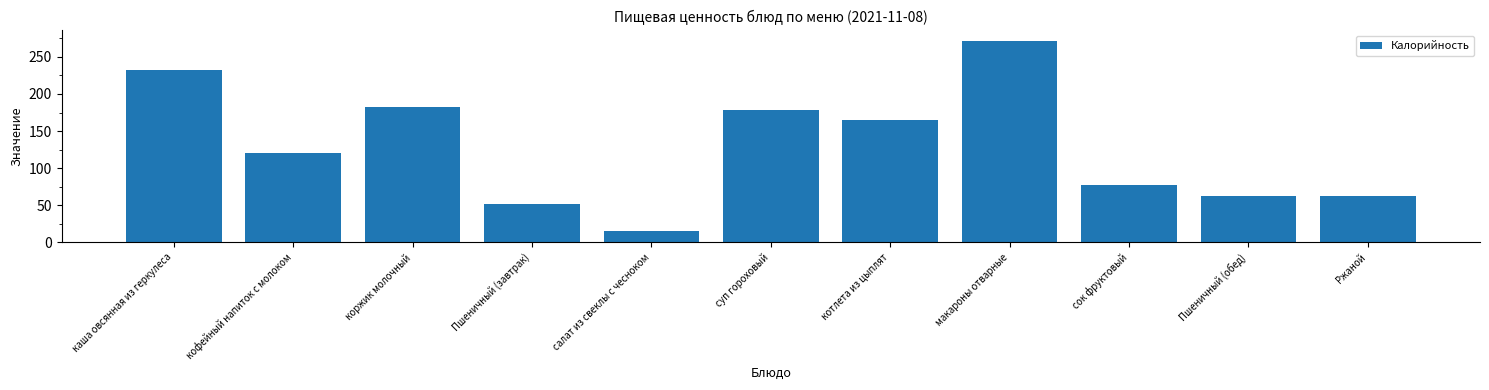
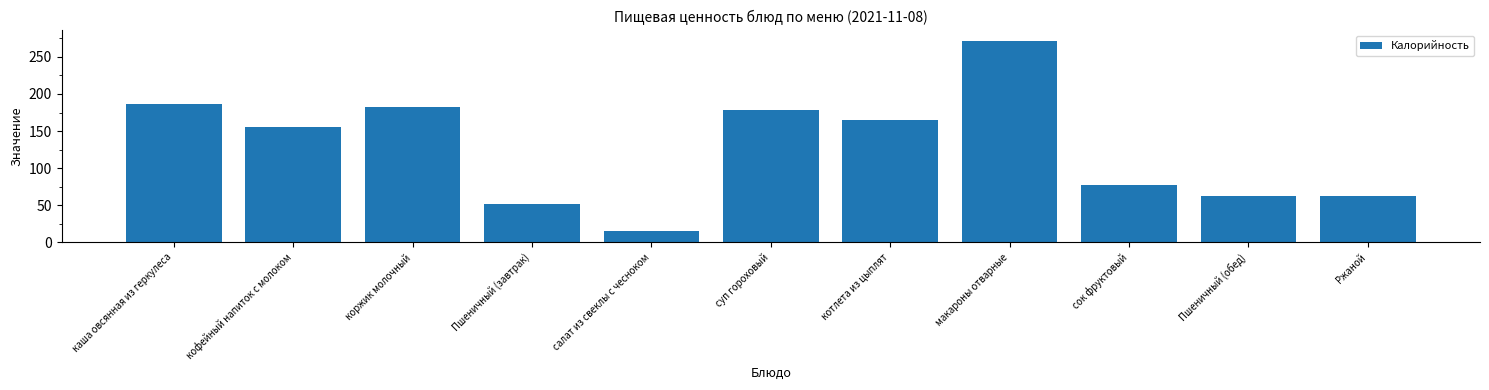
каша овсянная из геркулеса: 230 -> 190
кофейный напиток с молоком: 120 -> 160
